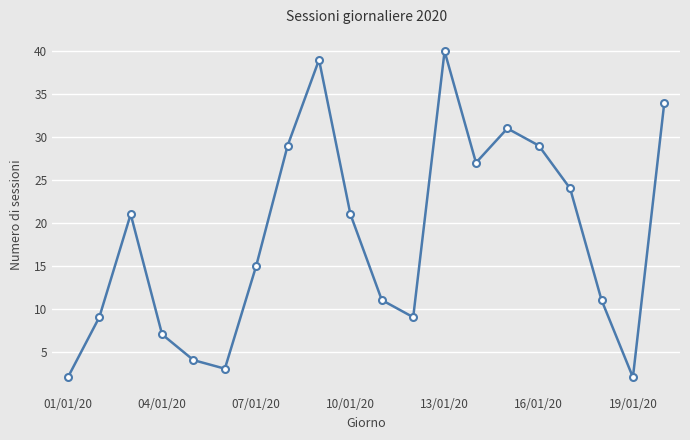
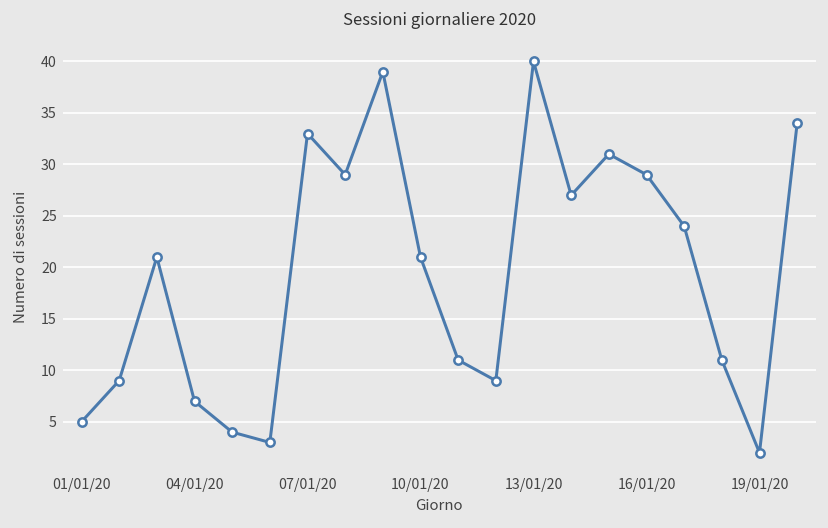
01/01/20: 2 -> 5
07/01/20: 15 -> 33
